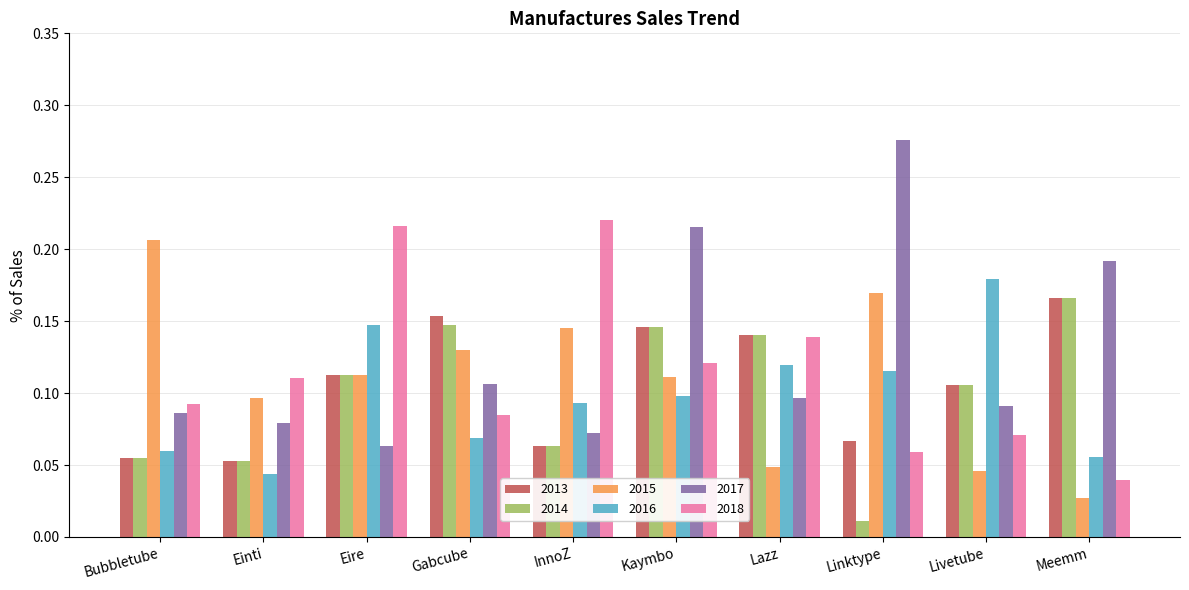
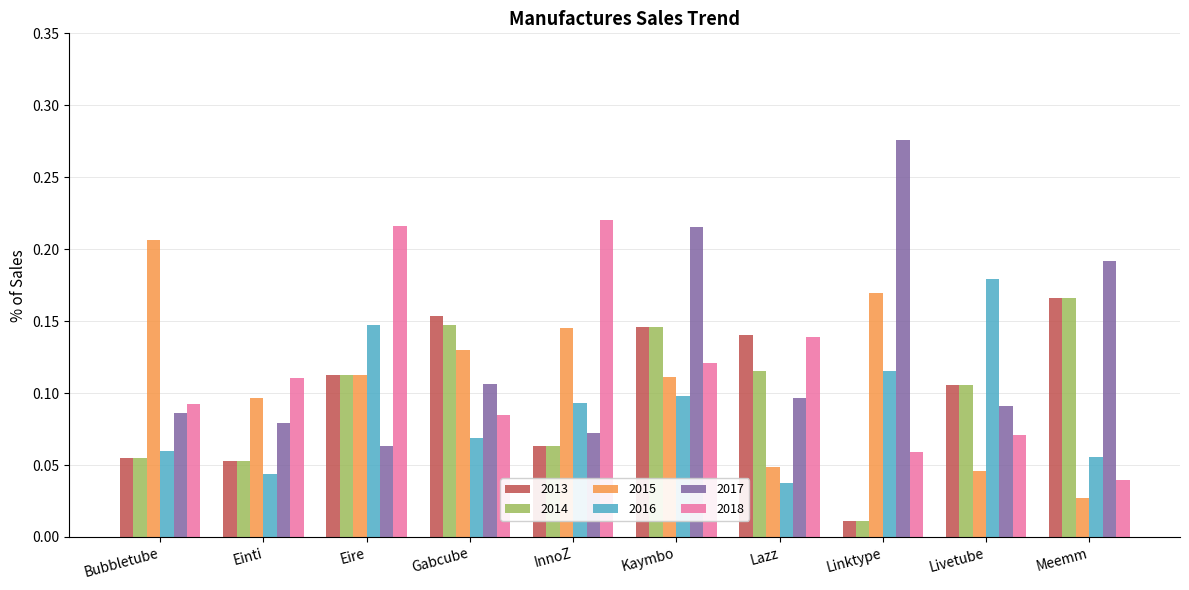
2014, Lazz: 0.140 -> 0.116
2016, Lazz: 0.119 -> 0.038
2013, Linktype: 0.067 -> 0.011
